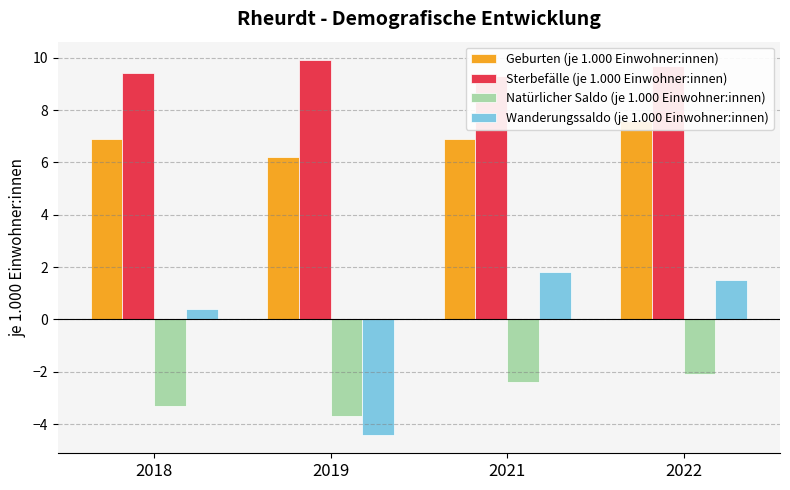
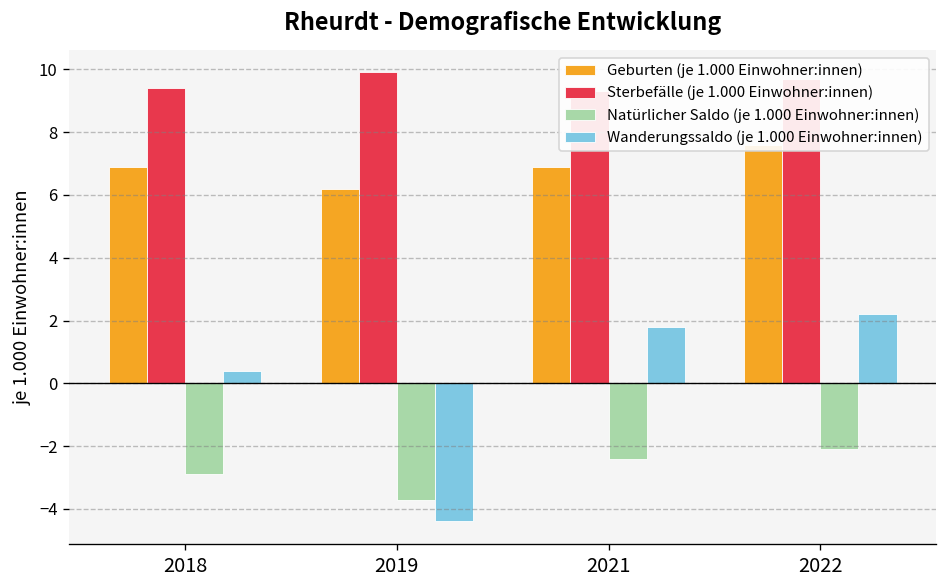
Natürlicher Saldo (je 1.000 Einwohner:innen), 2018: -3.3 -> -2.9
Wanderungssaldo (je 1.000 Einwohner:innen), 2022: 1.5 -> 2.2
